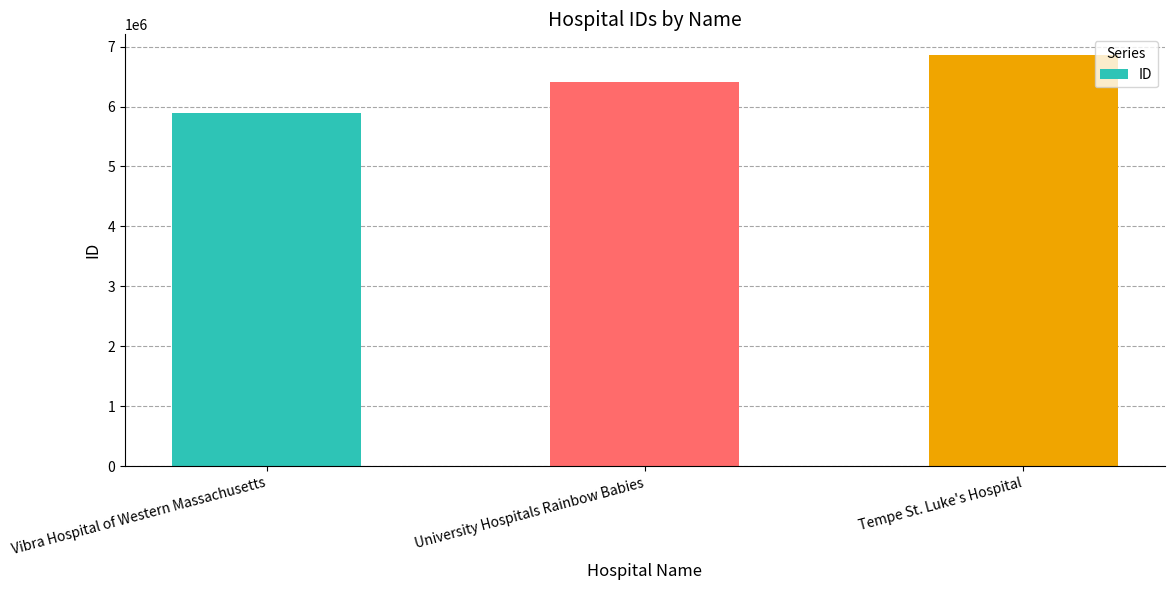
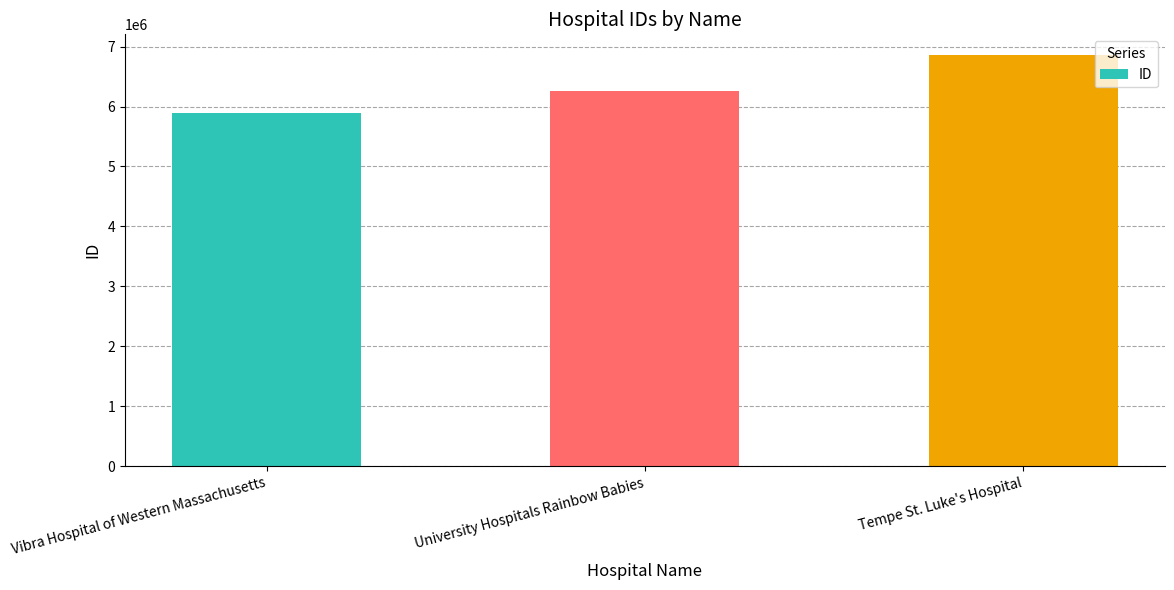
University Hospitals Rainbow Babies: 6400000 -> 6300000
